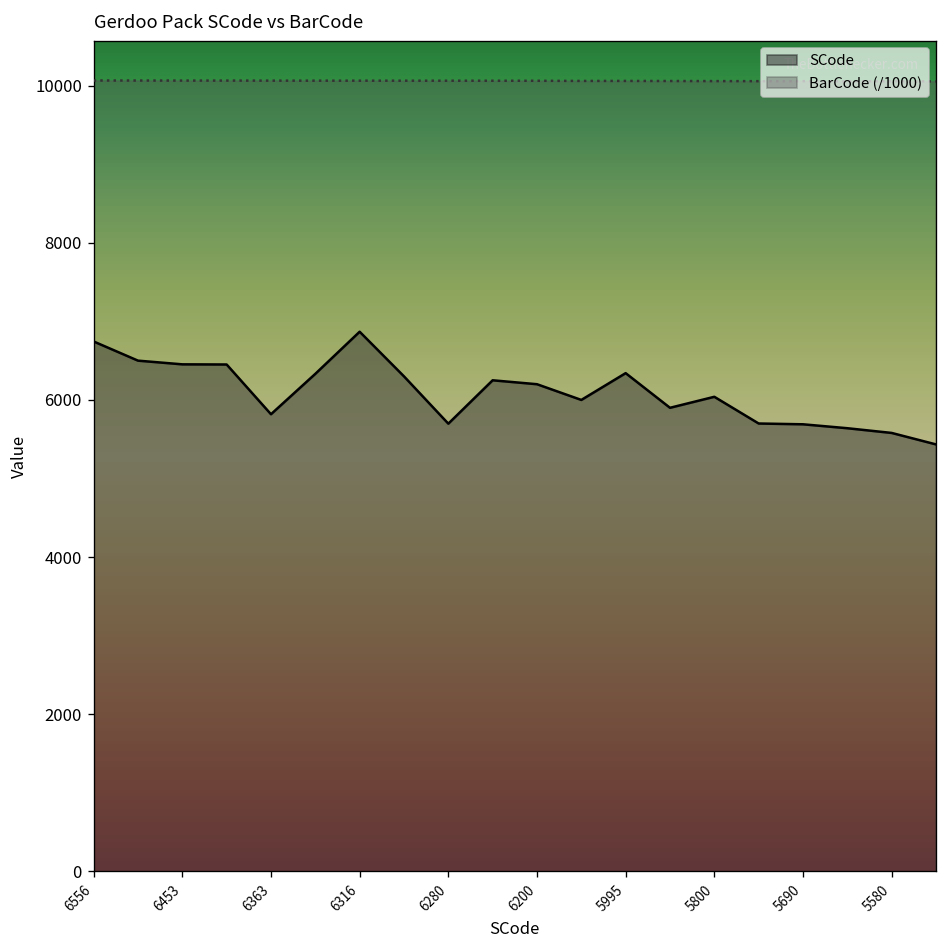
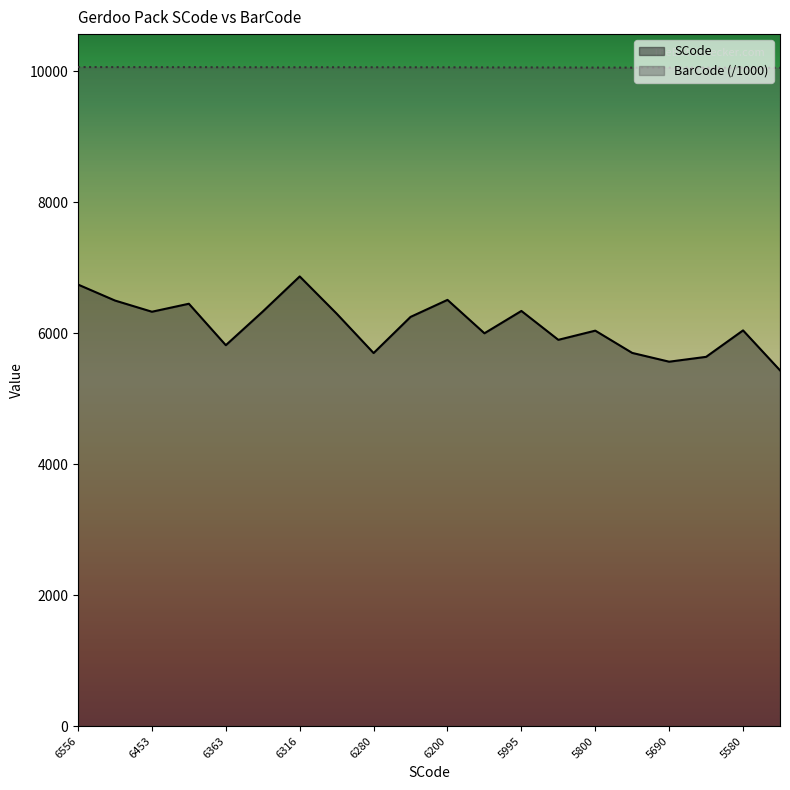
SCode, 6453: 6500 -> 6300
SCode, 6200: 6200 -> 6500
SCode, 5690: 5700 -> 5600
SCode, 5580: 5600 -> 6000
